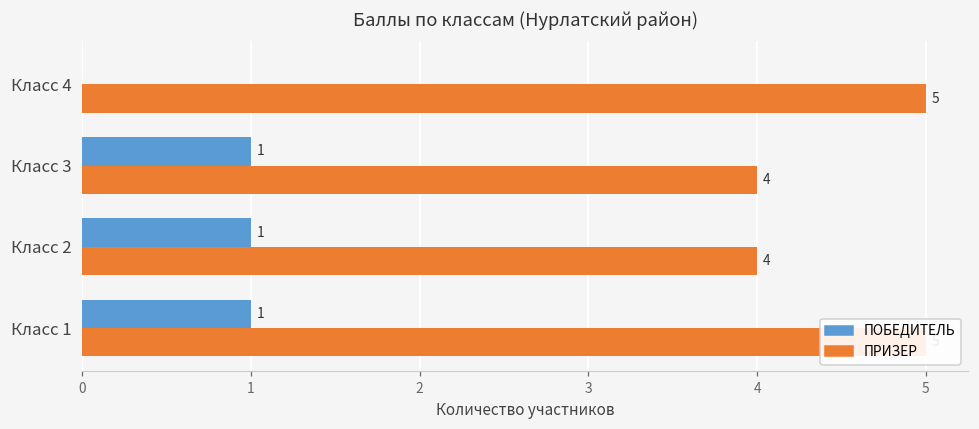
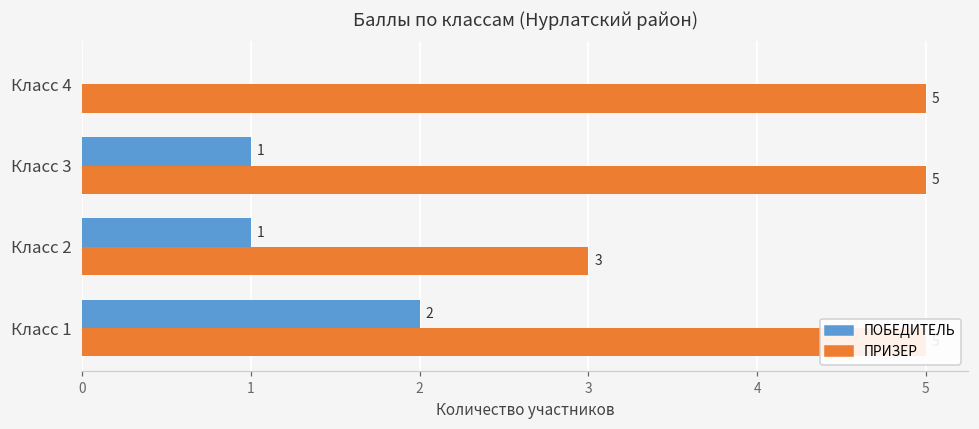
ПРИЗЕР, Класс 3: 4 -> 5
ПРИЗЕР, Класс 2: 4 -> 3
ПОБЕДИТЕЛЬ, Класс 1: 1 -> 2
